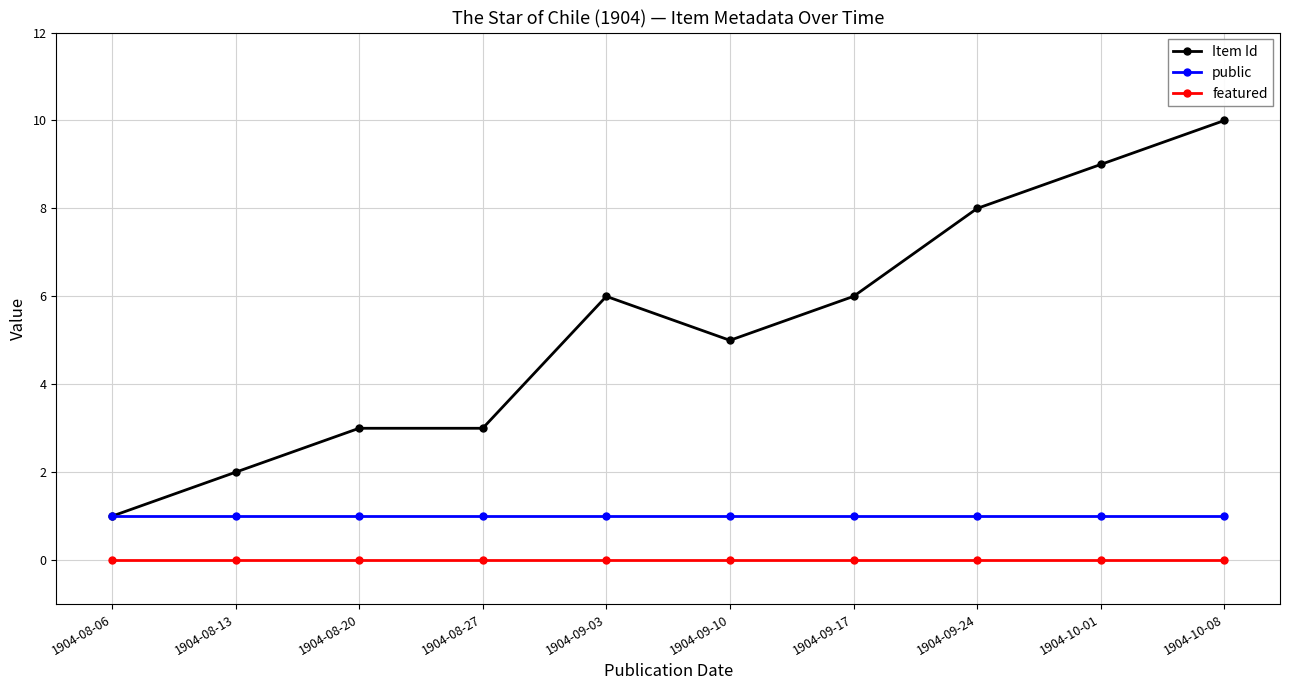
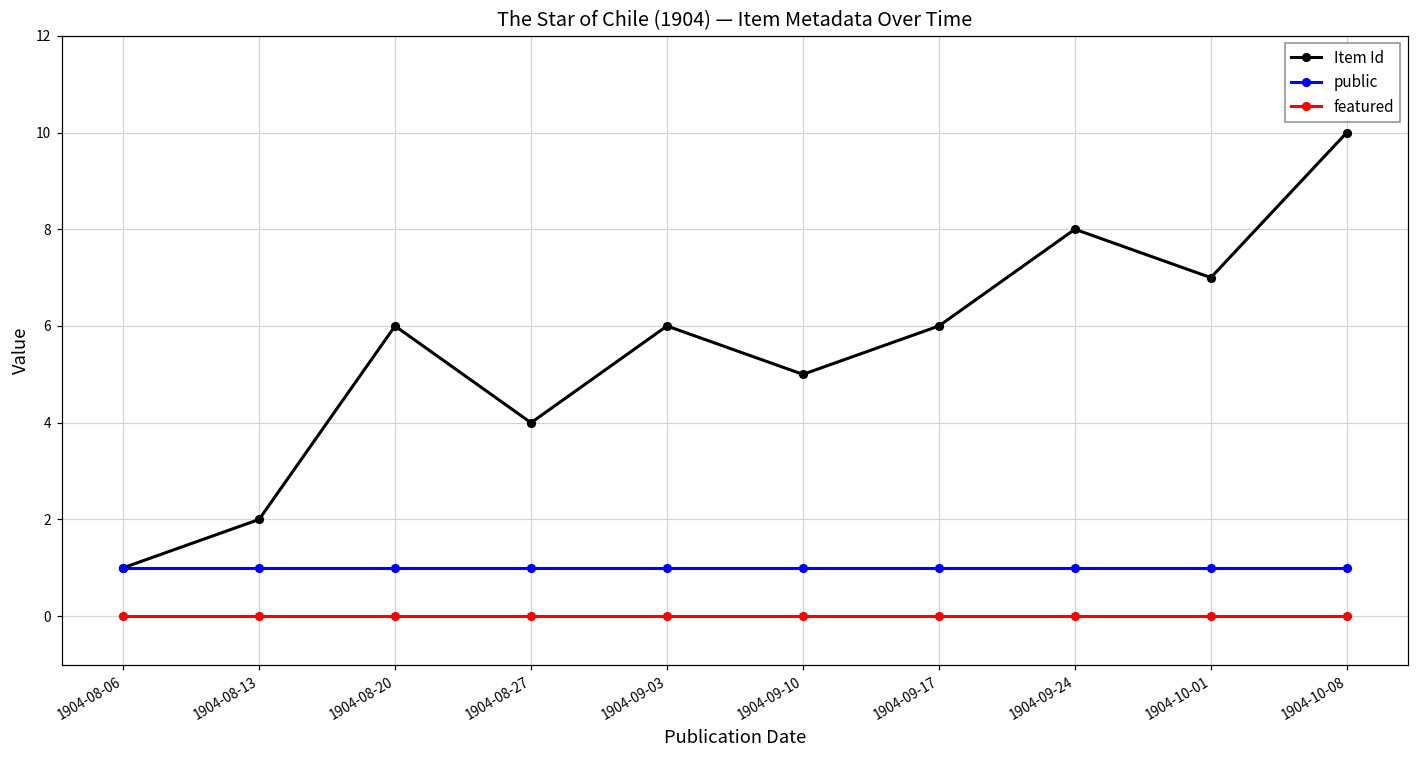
Item Id, 1904-08-20: 3 -> 6
Item Id, 1904-08-27: 3 -> 4
Item Id, 1904-10-01: 9 -> 7
